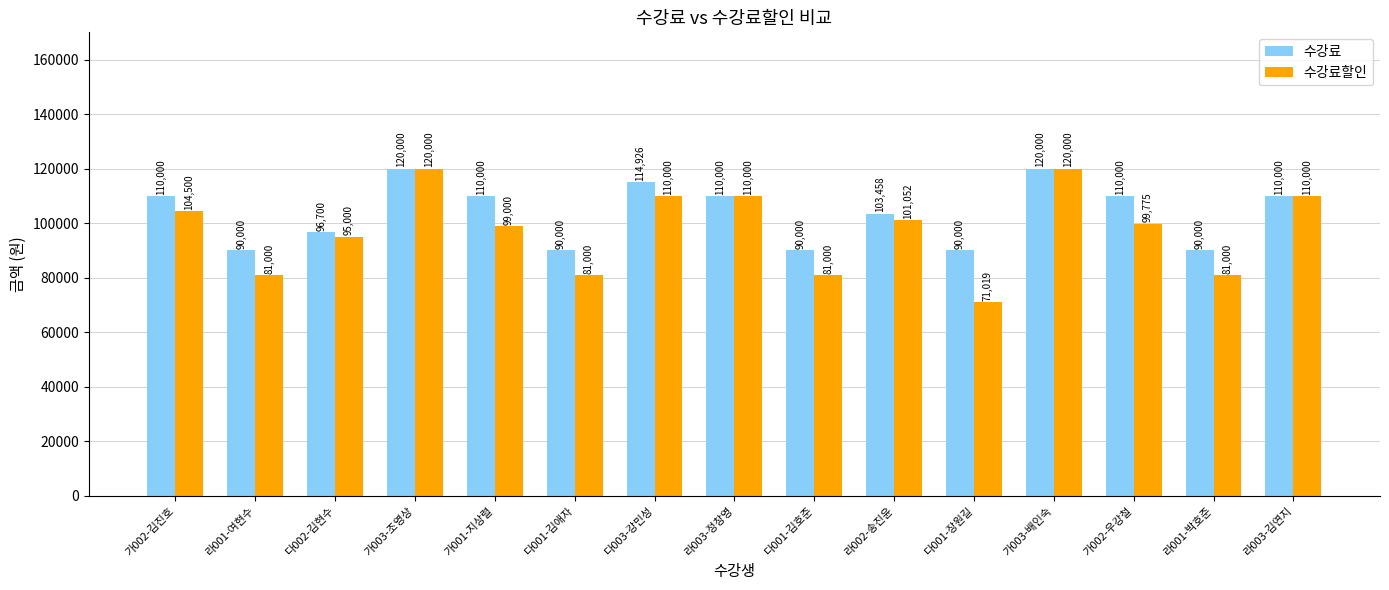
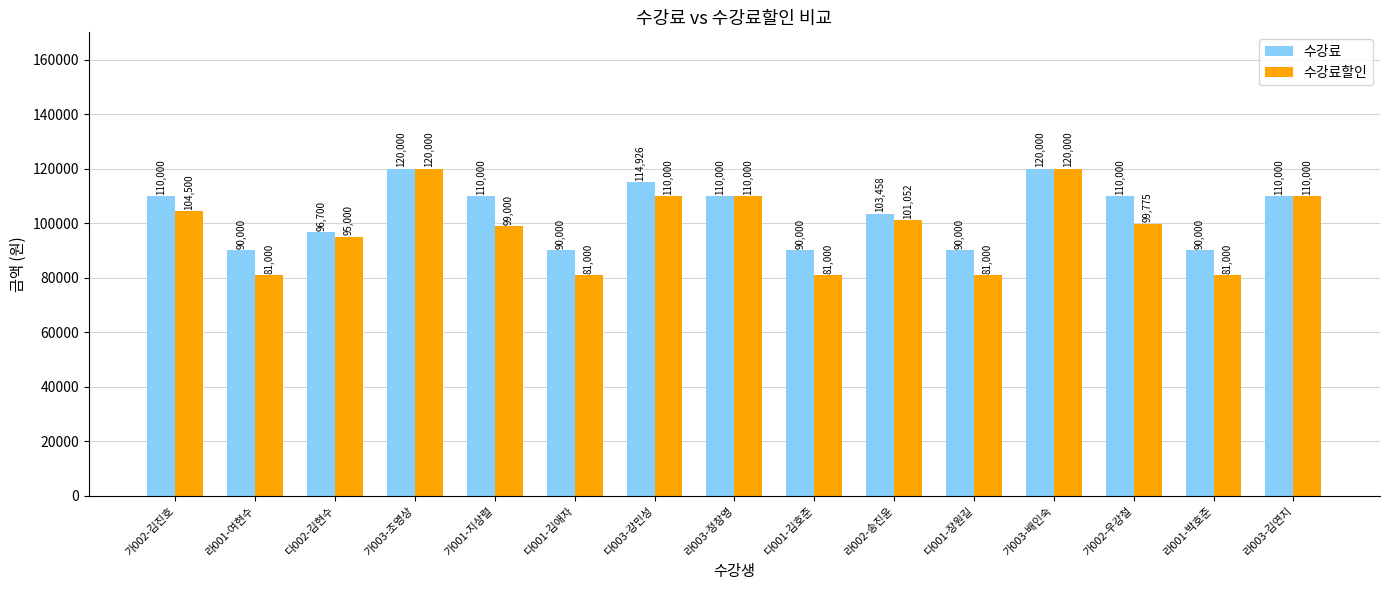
수강료할인, 다001-장원길: 71,019 -> 81,000
